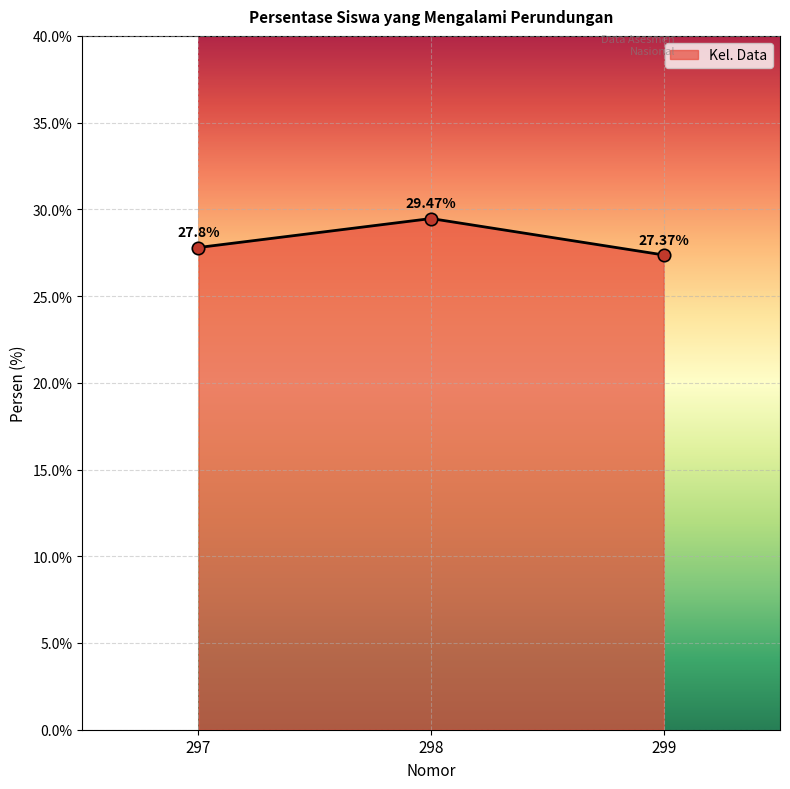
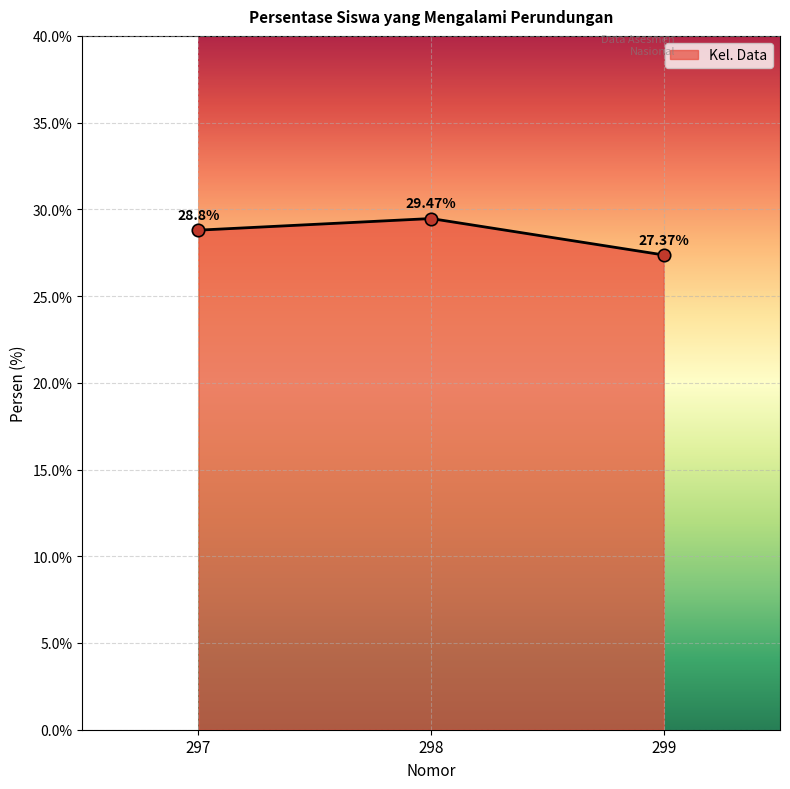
297: 27.8% -> 28.8%
